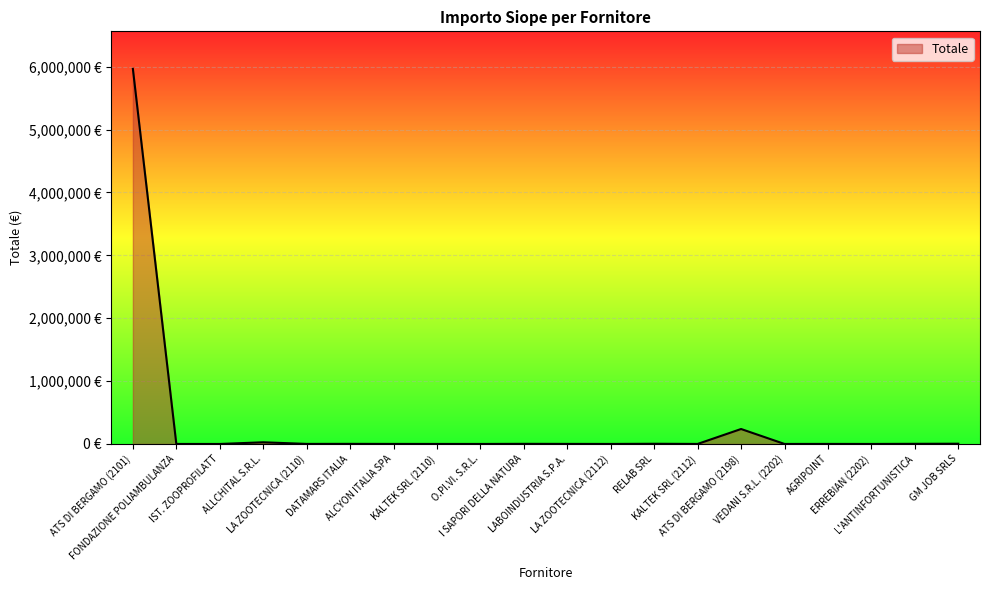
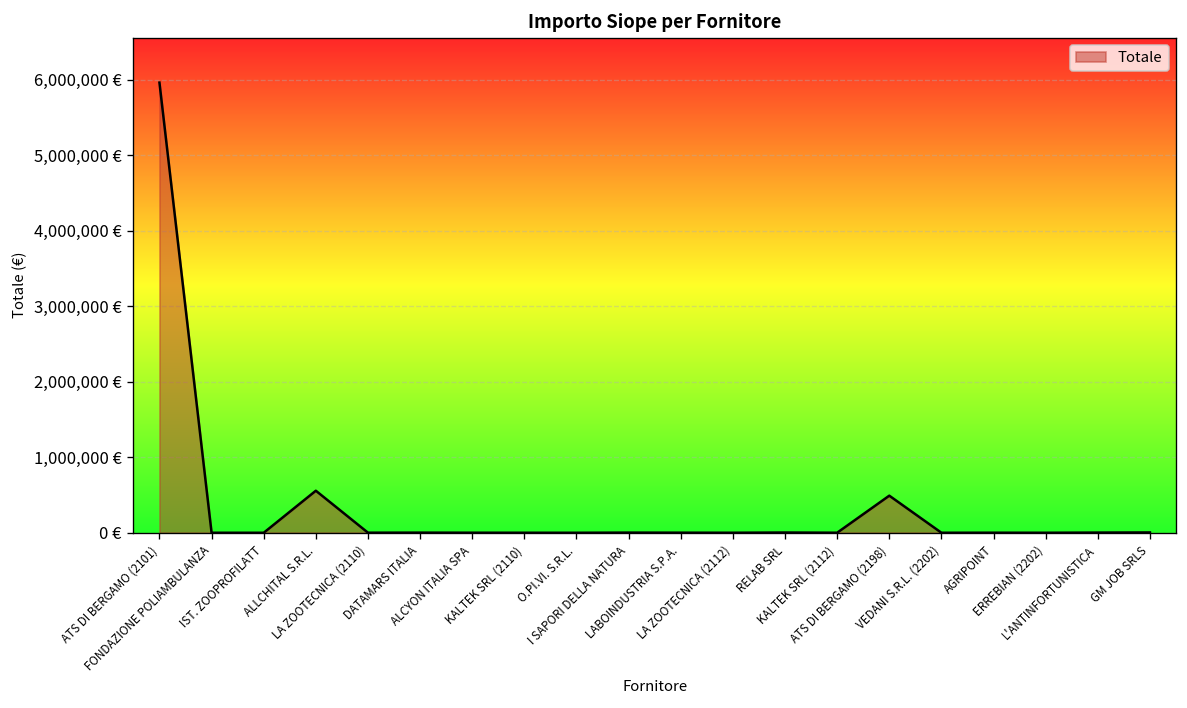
ALLCHITAL S.R.L.: 0 € -> 600,000 €
ATS DI BERGAMO (2198): 200,000 € -> 500,000 €
